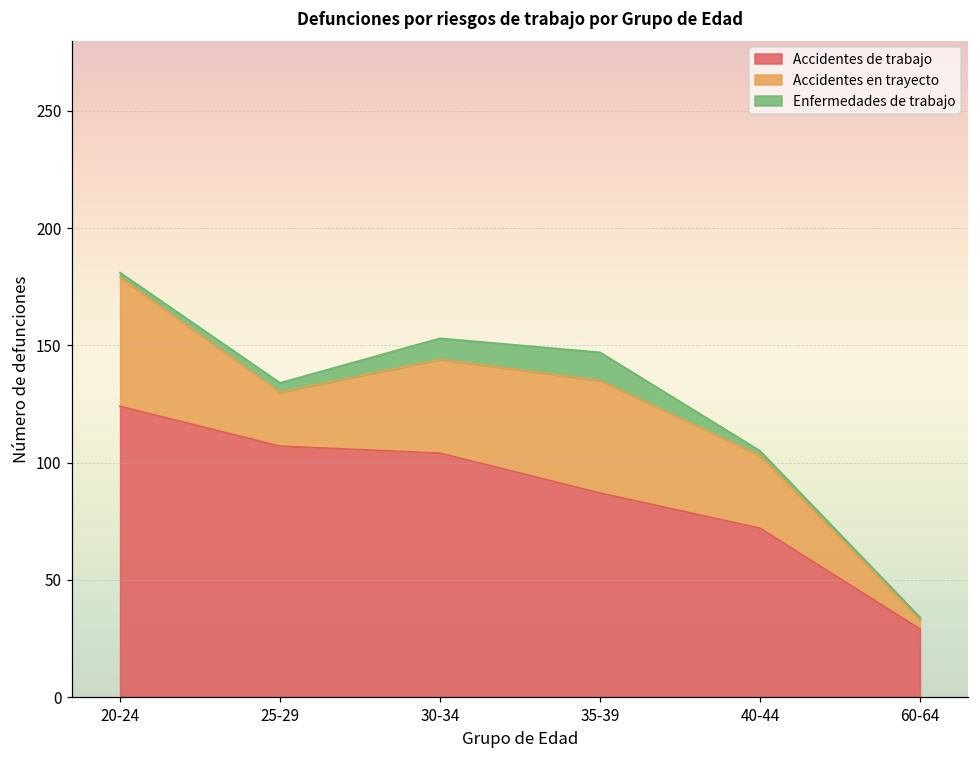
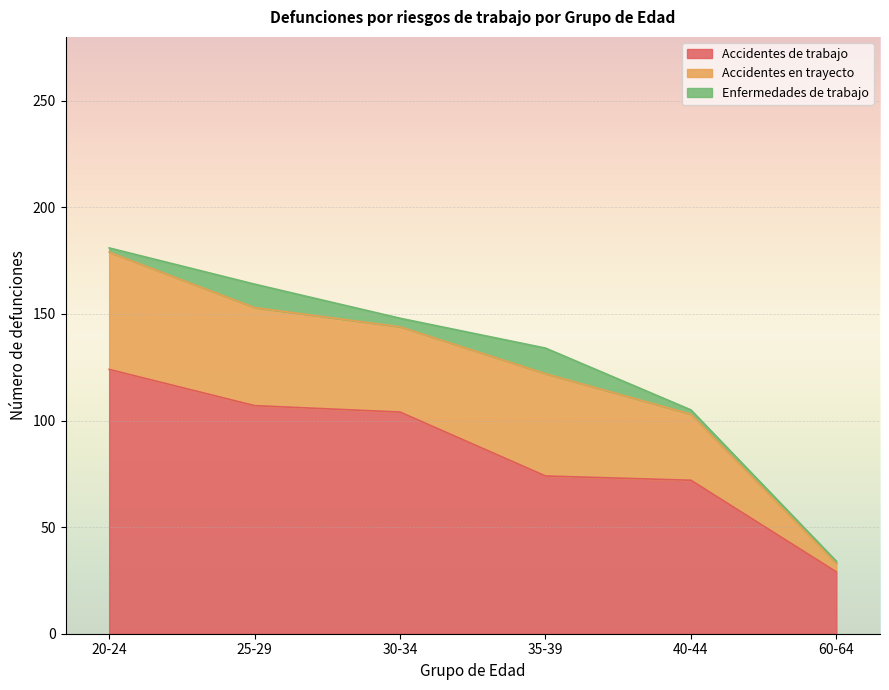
Accidentes en trayecto, 25-29: 23 -> 46
Enfermedades de trabajo, 25-29: 4 -> 11
Enfermedades de trabajo, 30-34: 9 -> 4
Accidentes de trabajo, 35-39: 87 -> 74
